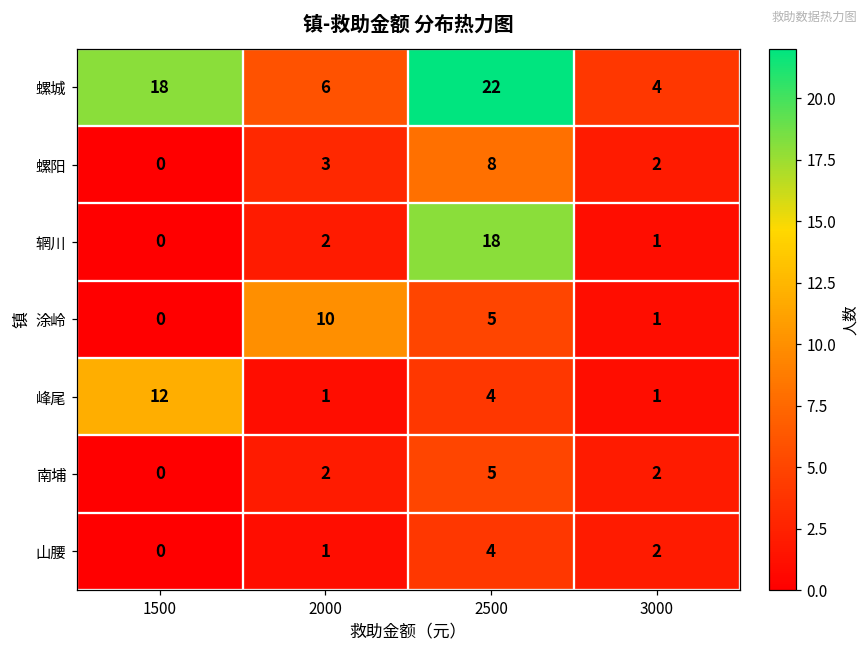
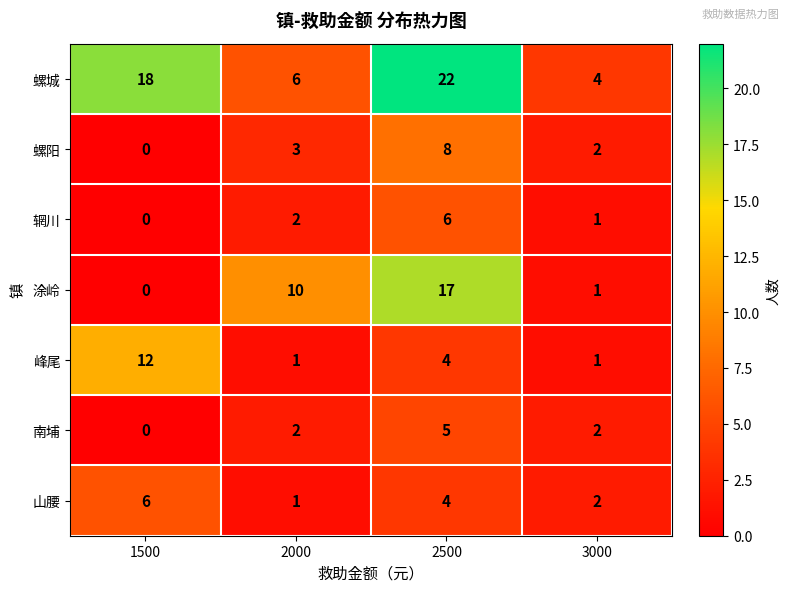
辋川, 2500: 18 -> 6
涂岭, 2500: 5 -> 17
山腰, 1500: 0 -> 6
